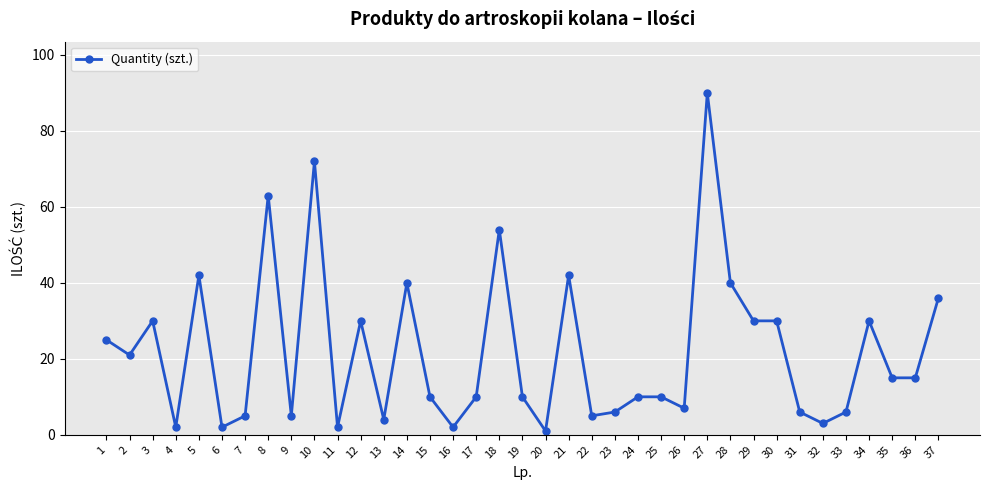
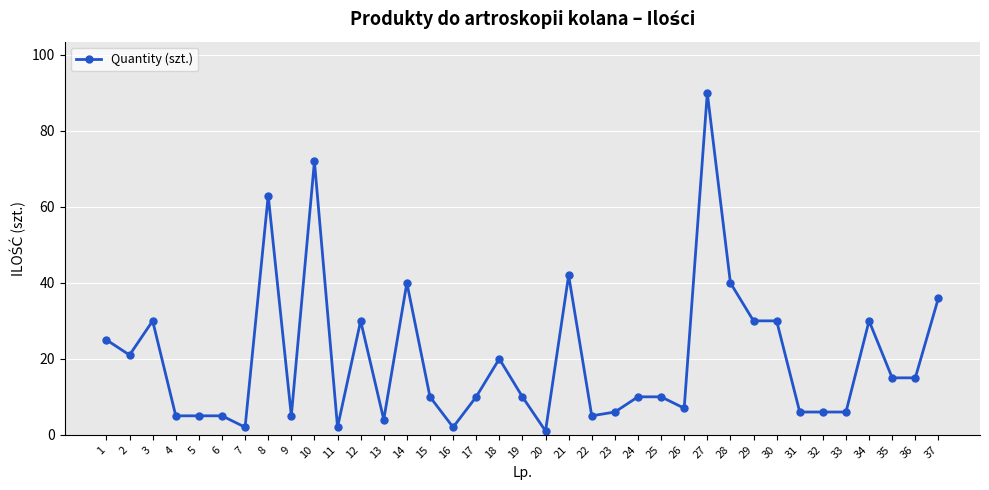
4: 2 -> 5
5: 42 -> 5
6: 2 -> 5
7: 5 -> 2
18: 54 -> 20
32: 3 -> 6
